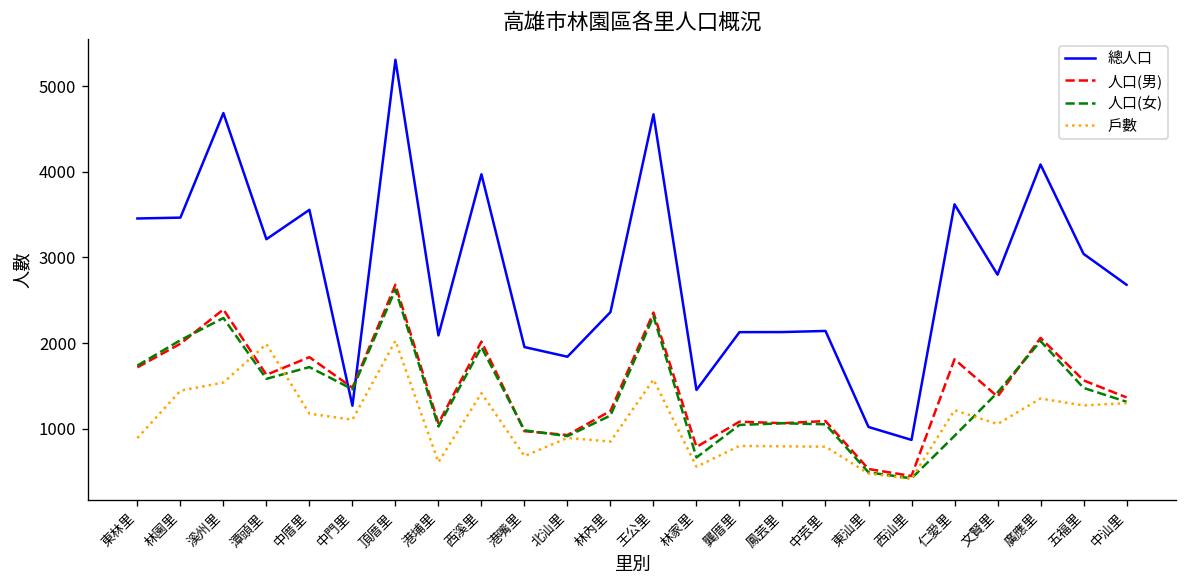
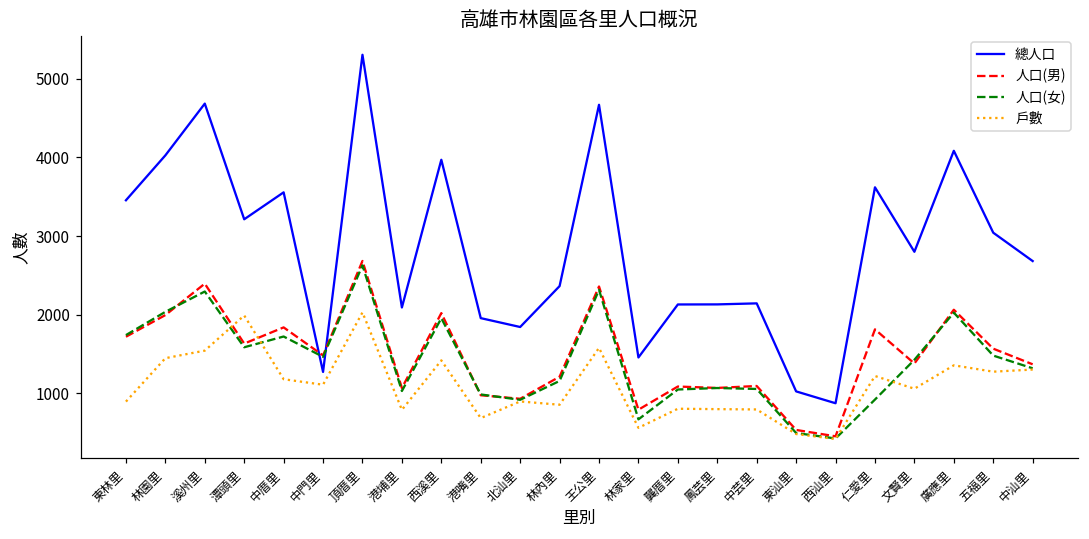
總人口, 林園里: 3500 -> 4000
戶數, 港埔里: 600 -> 800
